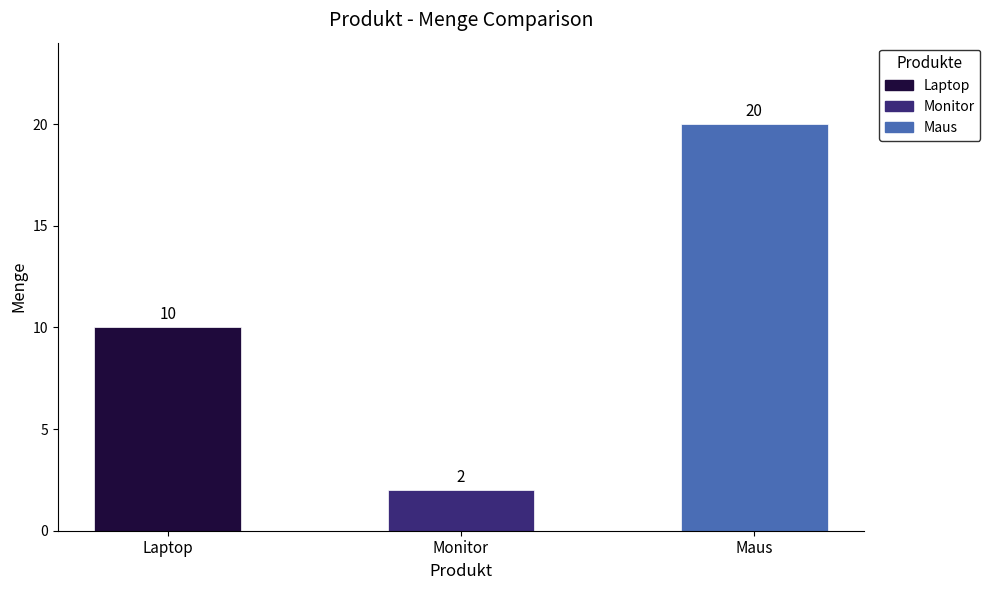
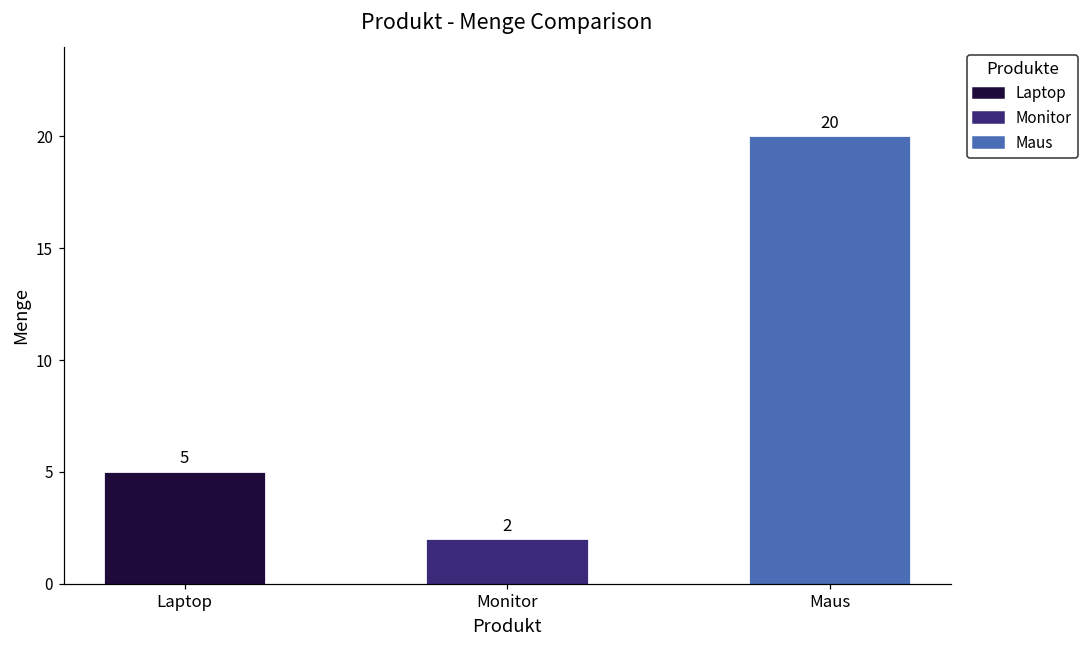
Laptop: 10 -> 5
